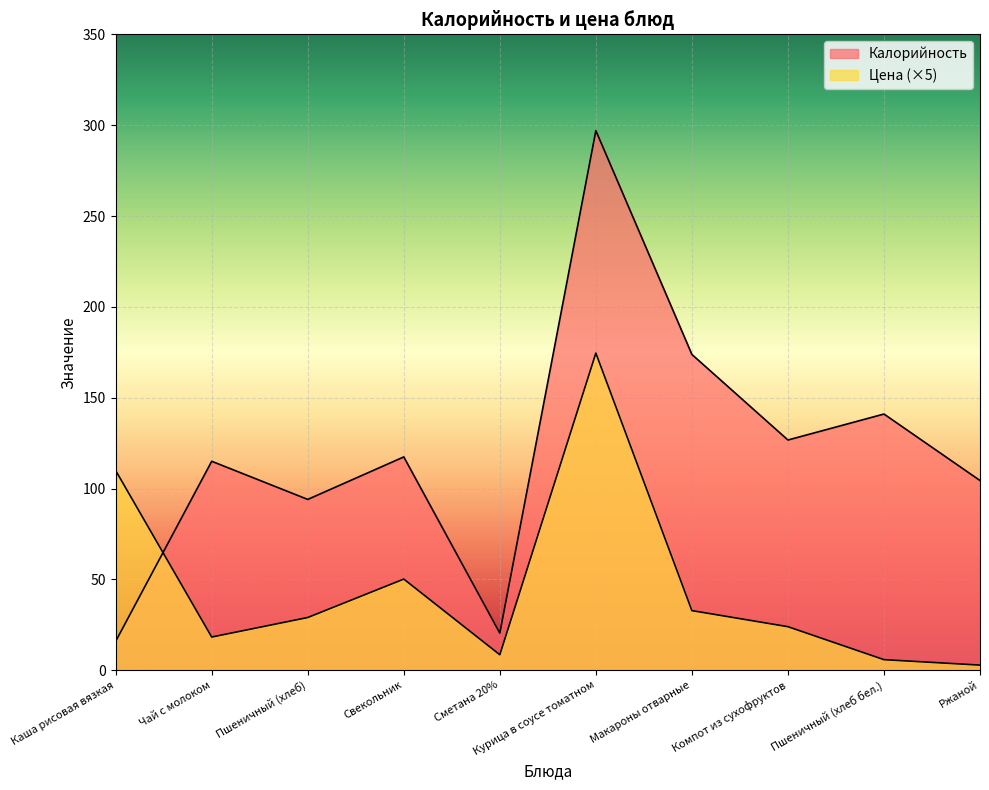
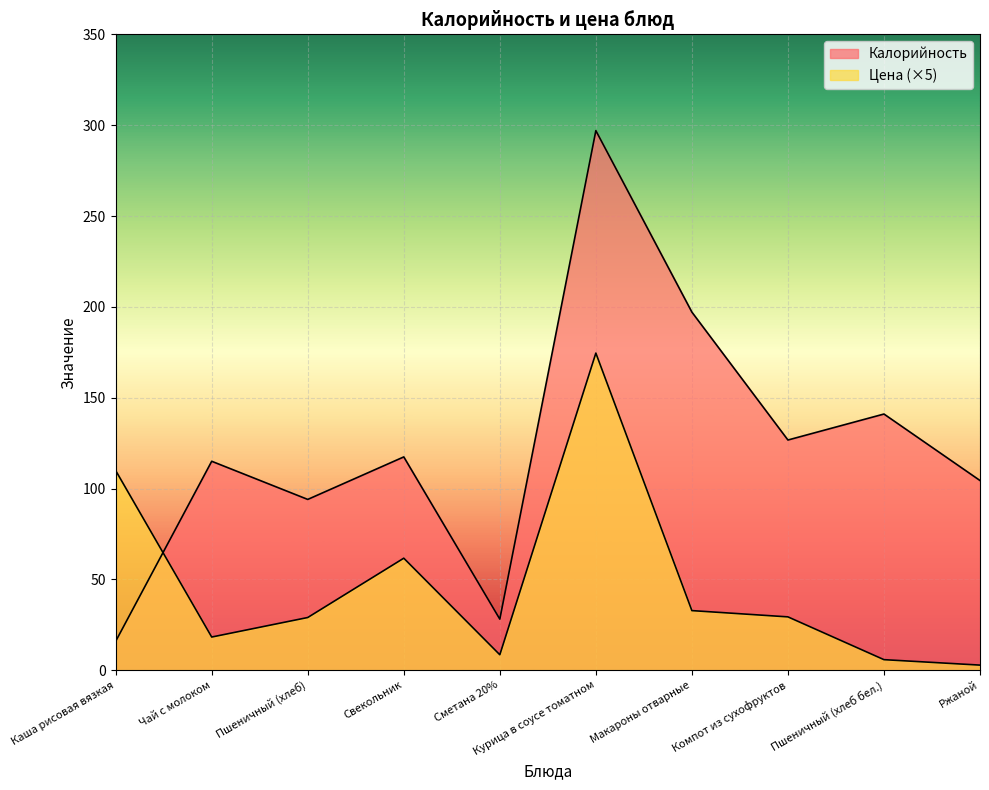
Цена (×5), Свекольник: 50 -> 62
Калорийность, Сметана 20%: 20 -> 28
Калорийность, Макароны отварные: 174 -> 197
Цена (×5), Компот из сухофруктов: 24 -> 29
